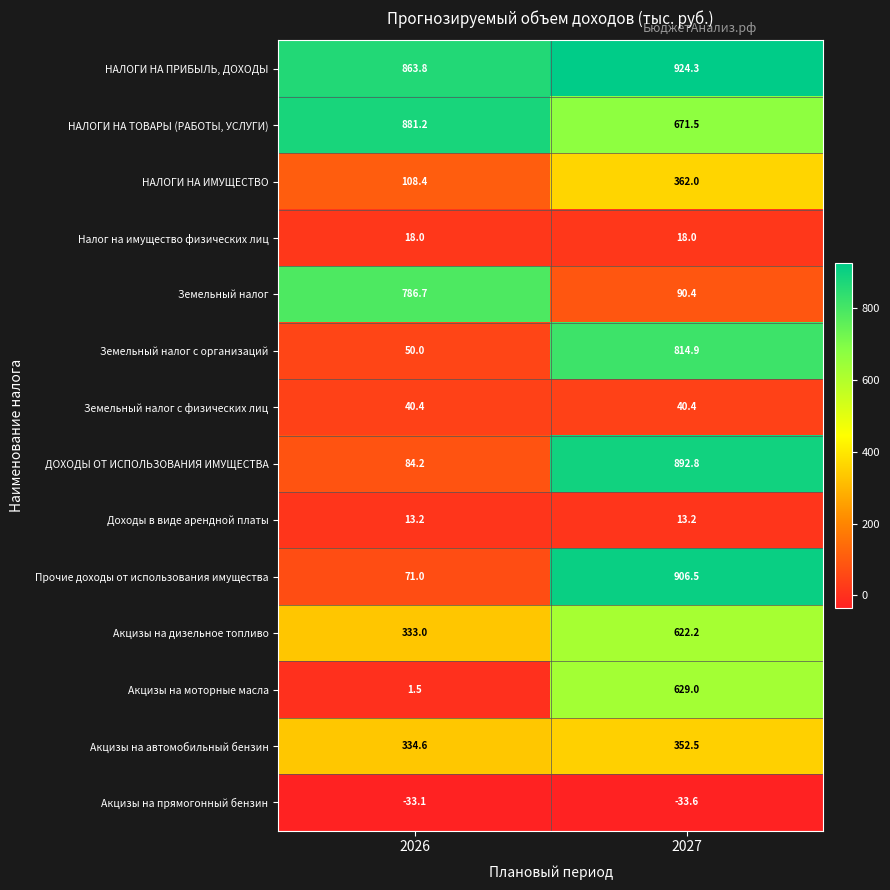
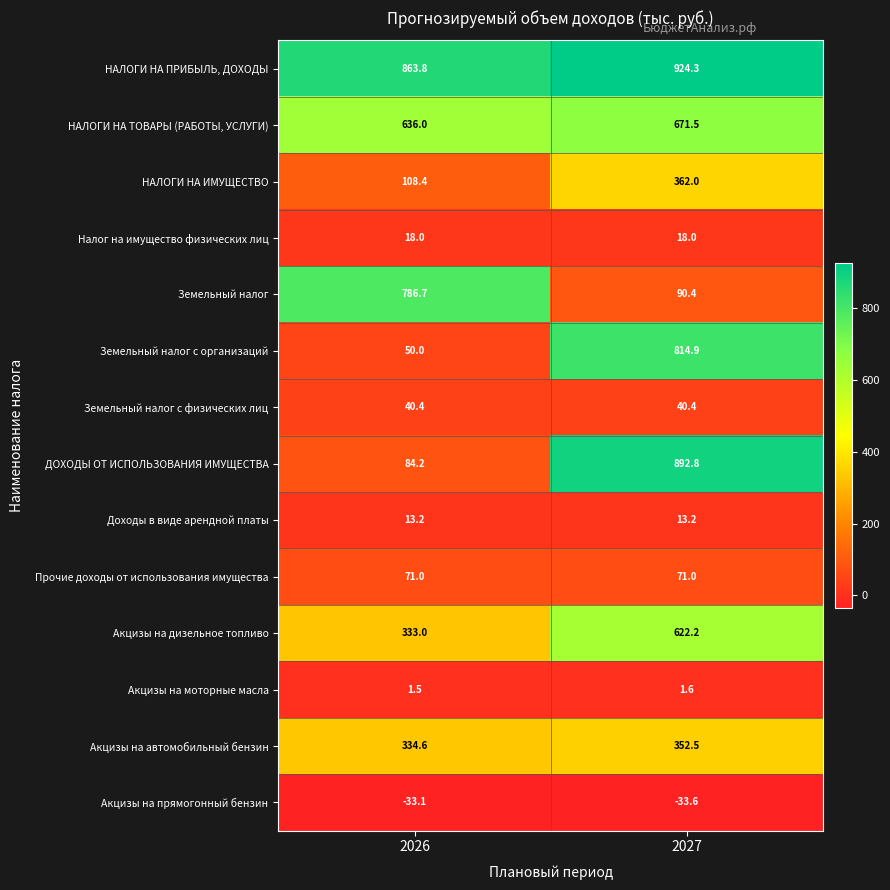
НАЛОГИ НА ТОВАРЫ (РАБОТЫ, УСЛУГИ), 2026: 881.2 -> 636.0
Прочие доходы от использования имущества, 2027: 906.5 -> 71.0
Акцизы на моторные масла, 2027: 629.0 -> 1.6
